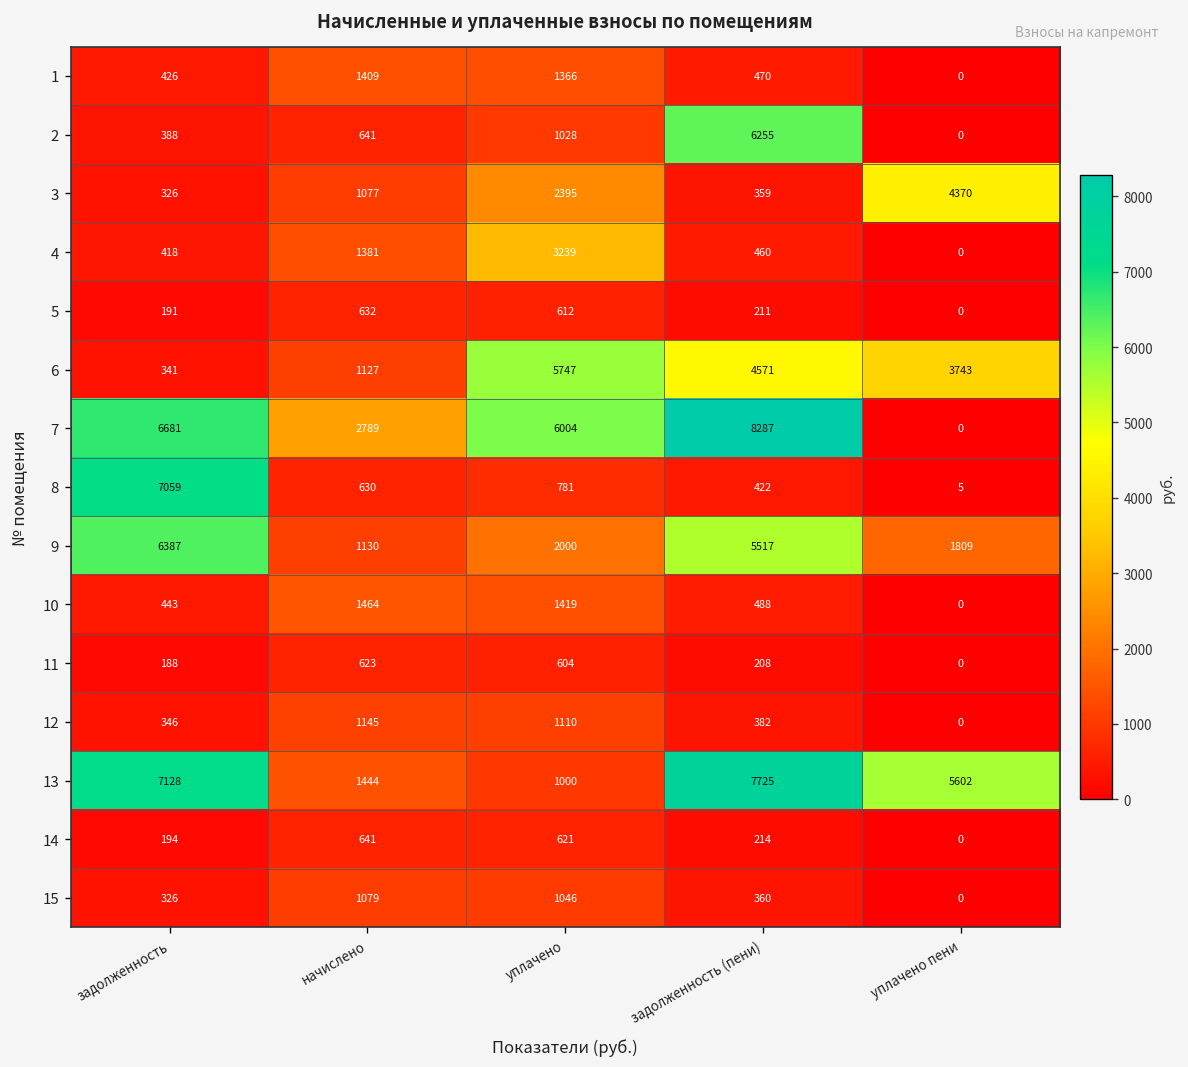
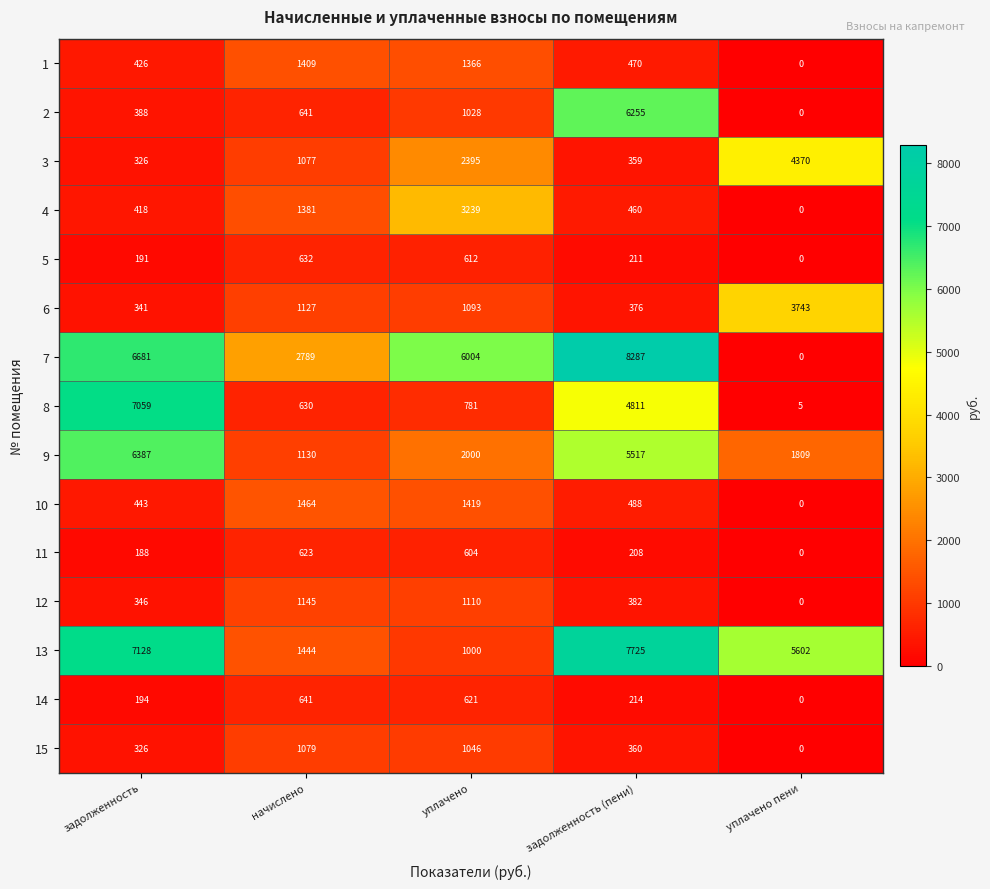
6, уплачено: 5747 -> 1093
6, задолженность (пени): 4571 -> 376
8, задолженность (пени): 422 -> 4811
